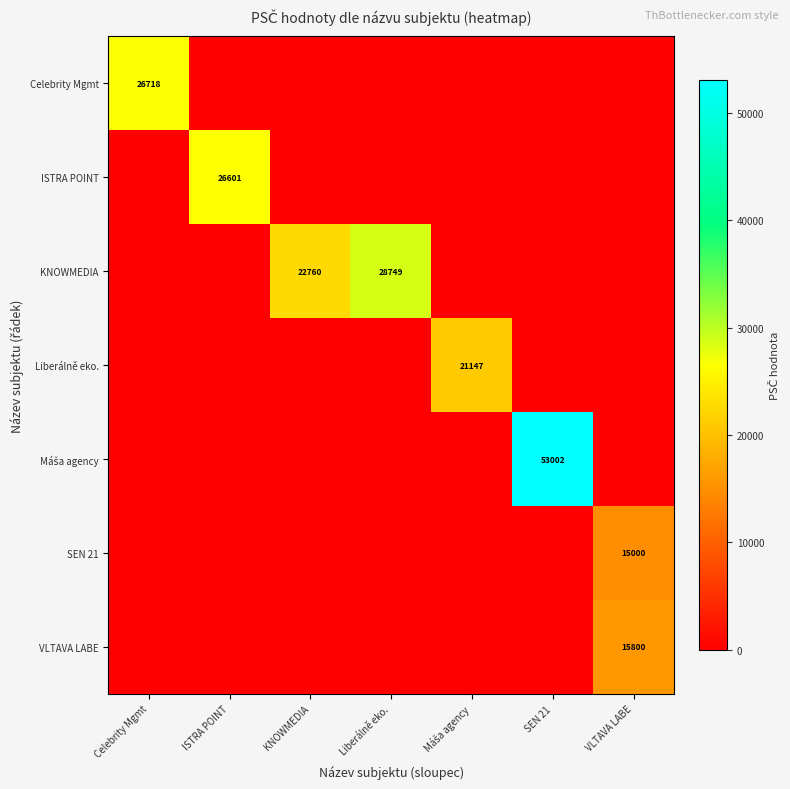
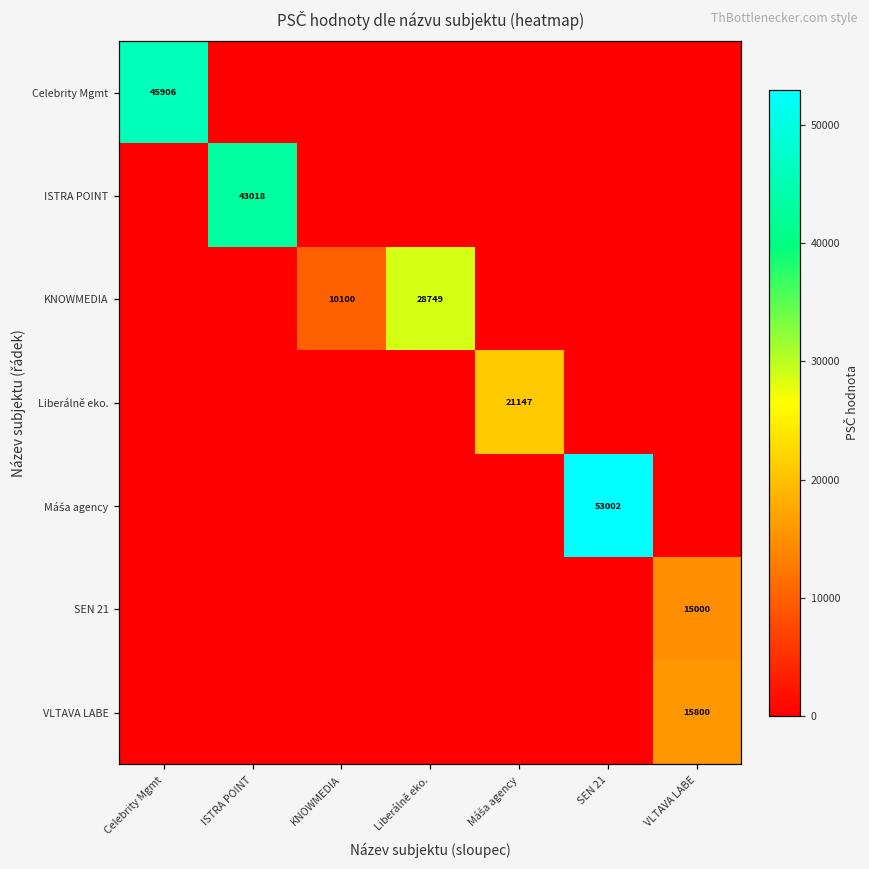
Celebrity Mgmt, Celebrity Mgmt: 26718 -> 45906
ISTRA POINT, ISTRA POINT: 26601 -> 43018
KNOWMEDIA, KNOWMEDIA: 22760 -> 10100
